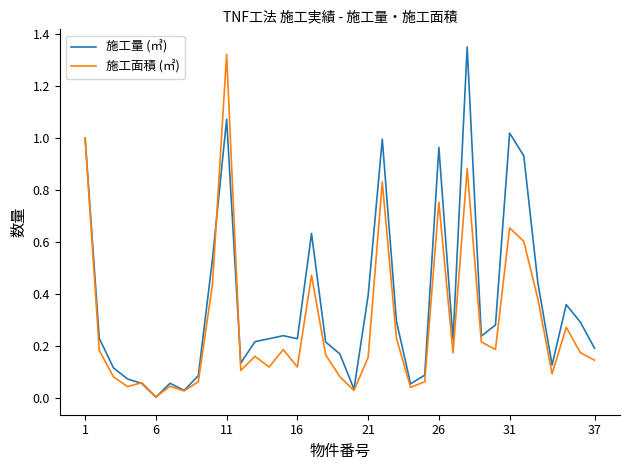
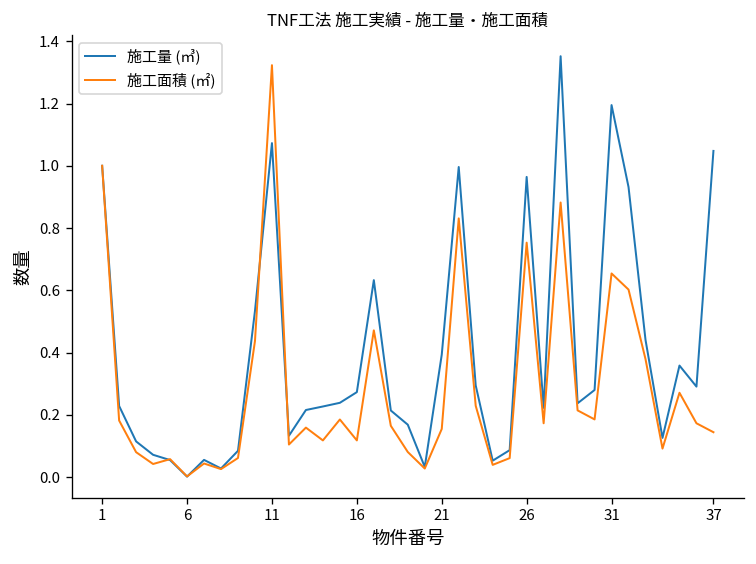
施工量 (㎥), 16: 0.23 -> 0.27
施工量 (㎥), 31: 1.02 -> 1.19
施工量 (㎥), 37: 0.19 -> 1.05
